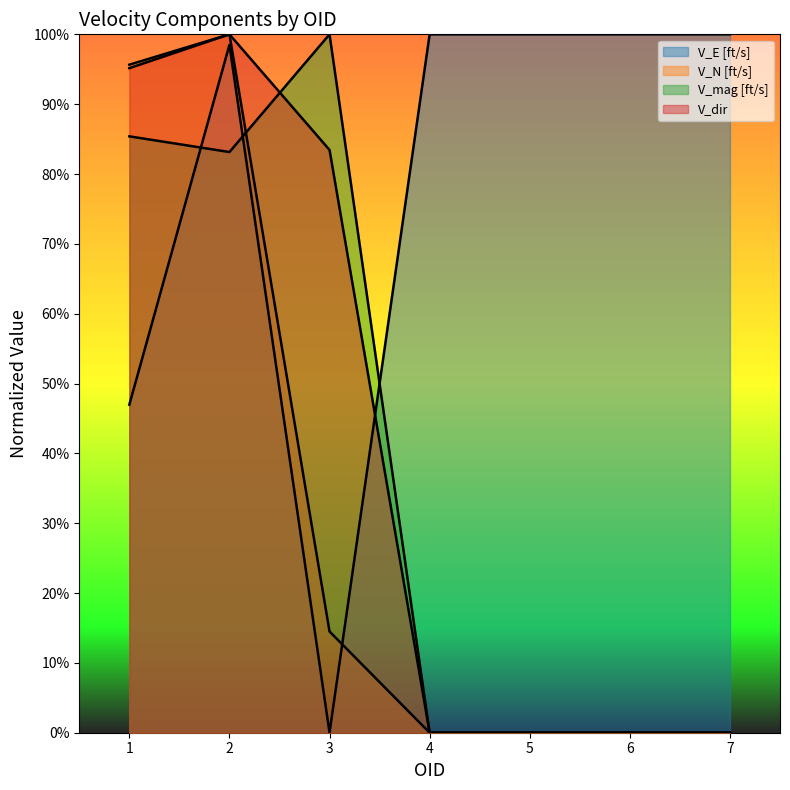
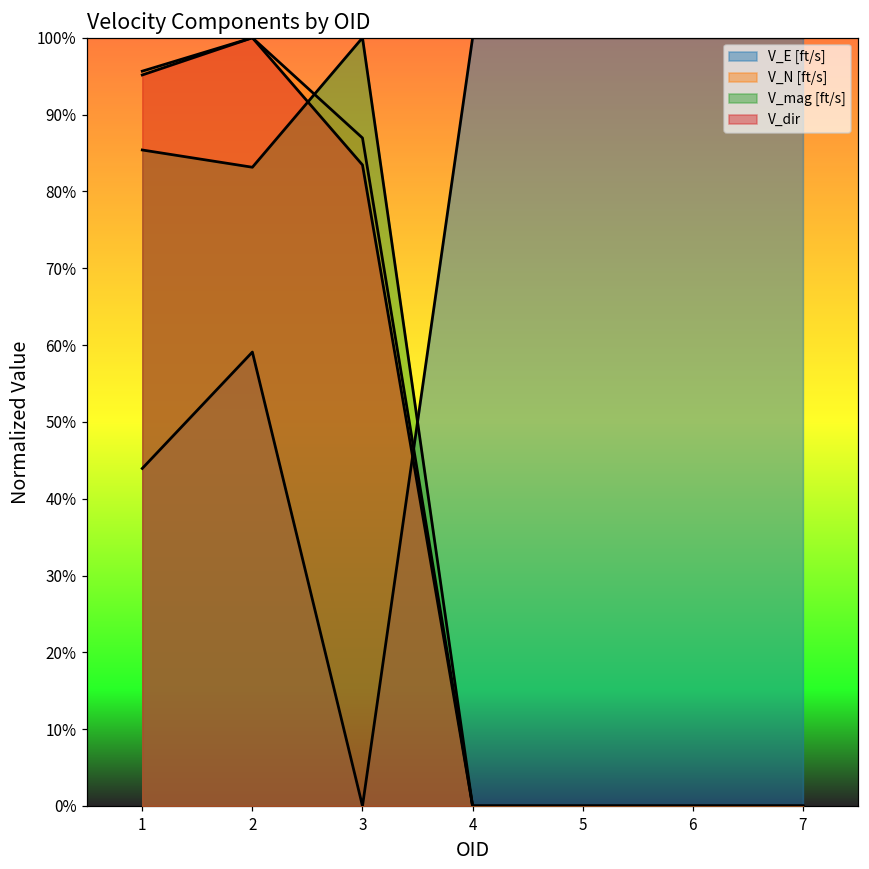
V_E [ft/s], 1: 47% -> 44%
V_E [ft/s], 2: 98% -> 59%
V_N [ft/s], 3: 14% -> 87%
